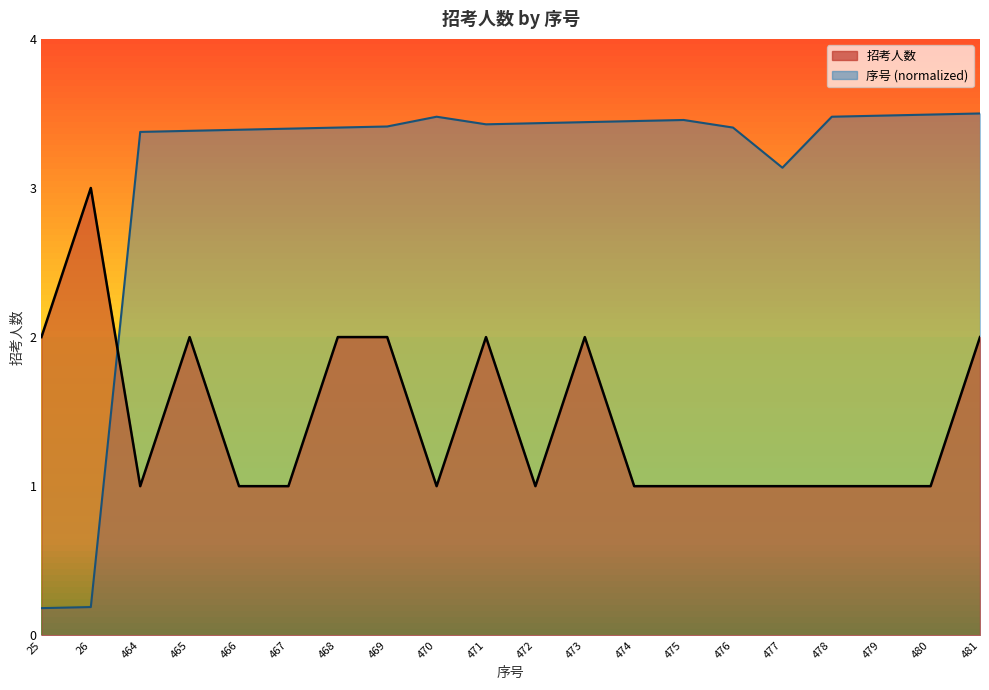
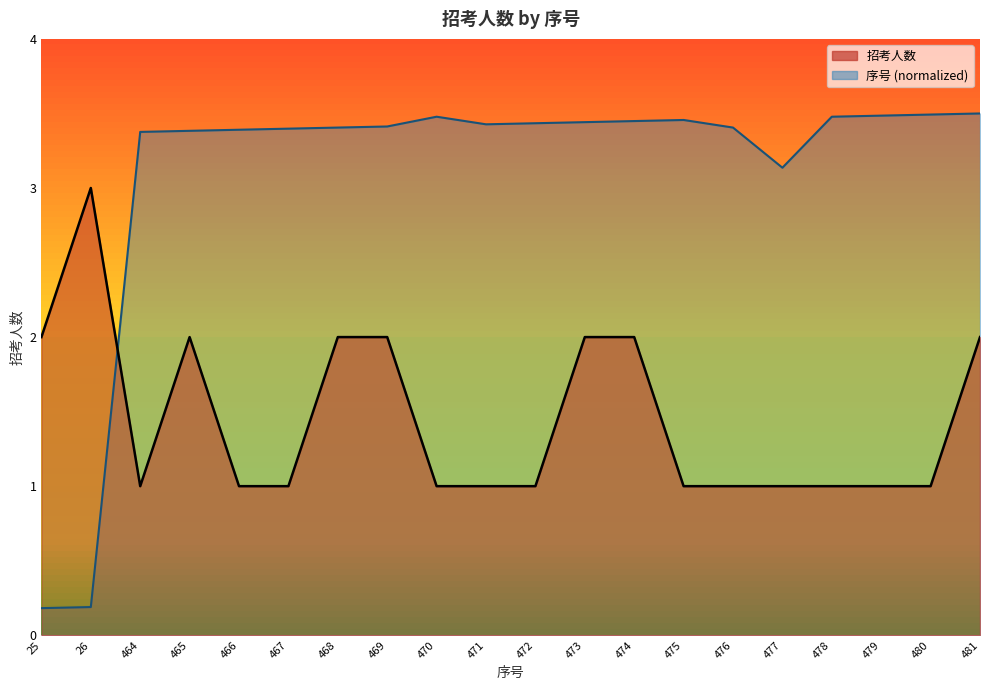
招考人数, 471: 2 -> 1
招考人数, 474: 1 -> 2
